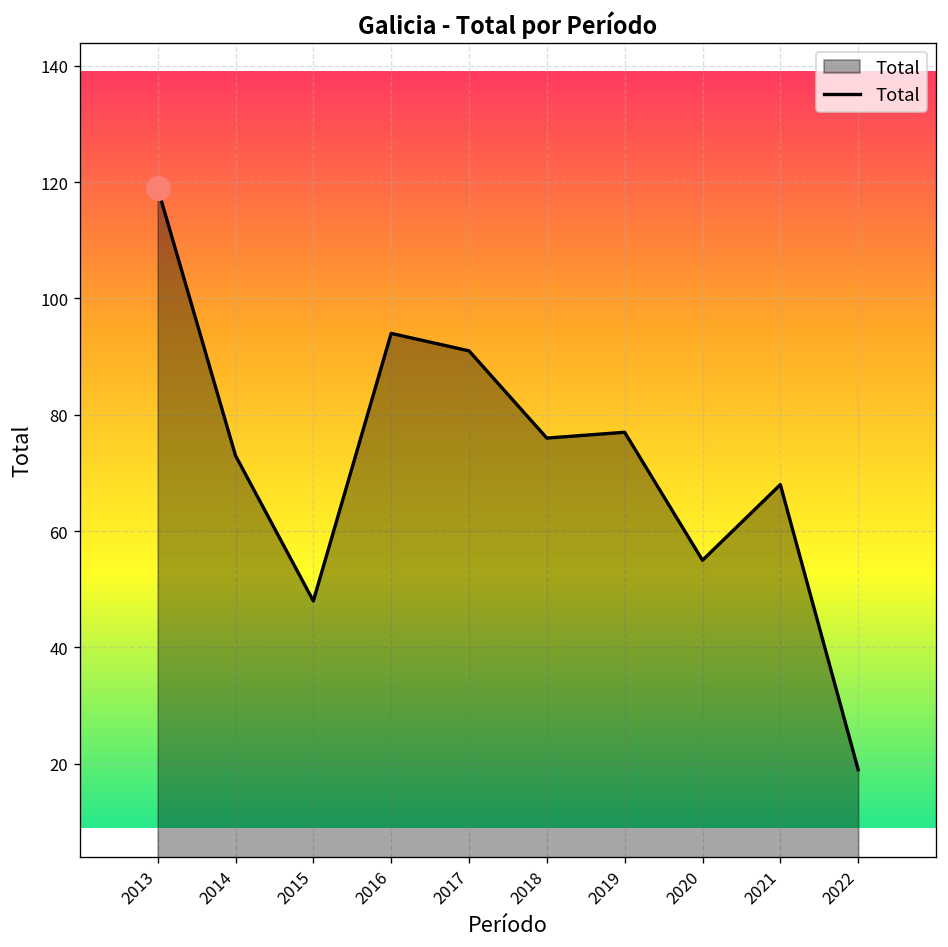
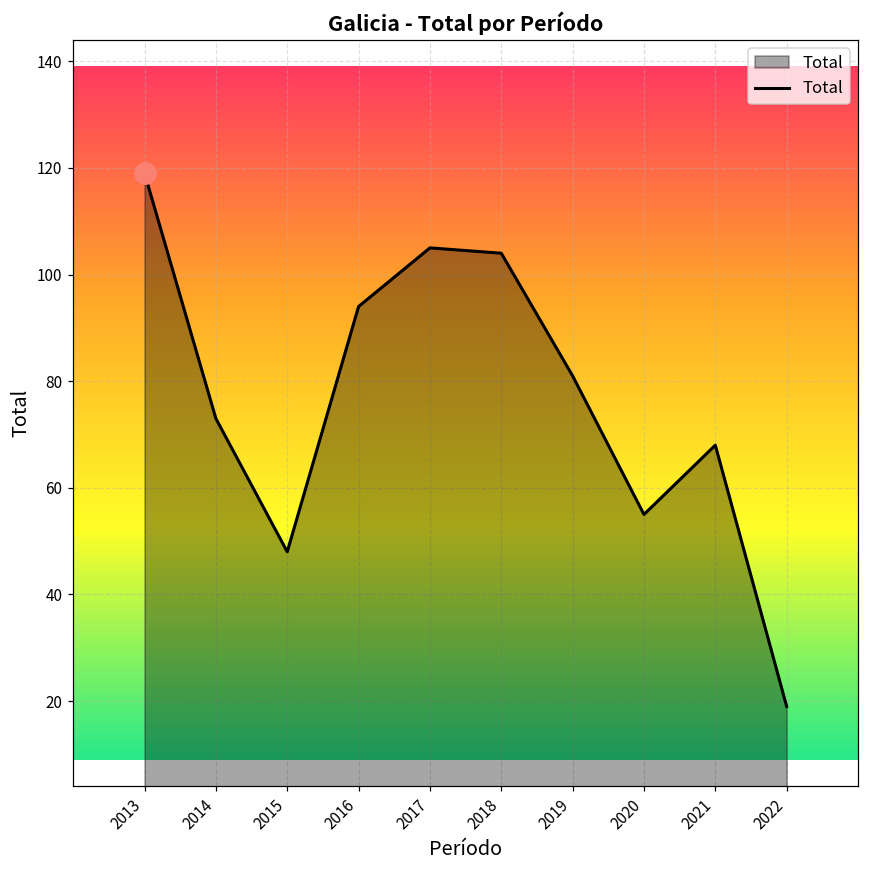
Total, 2017: 91 -> 105
Total, 2018: 76 -> 104
Total, 2019: 77 -> 81
